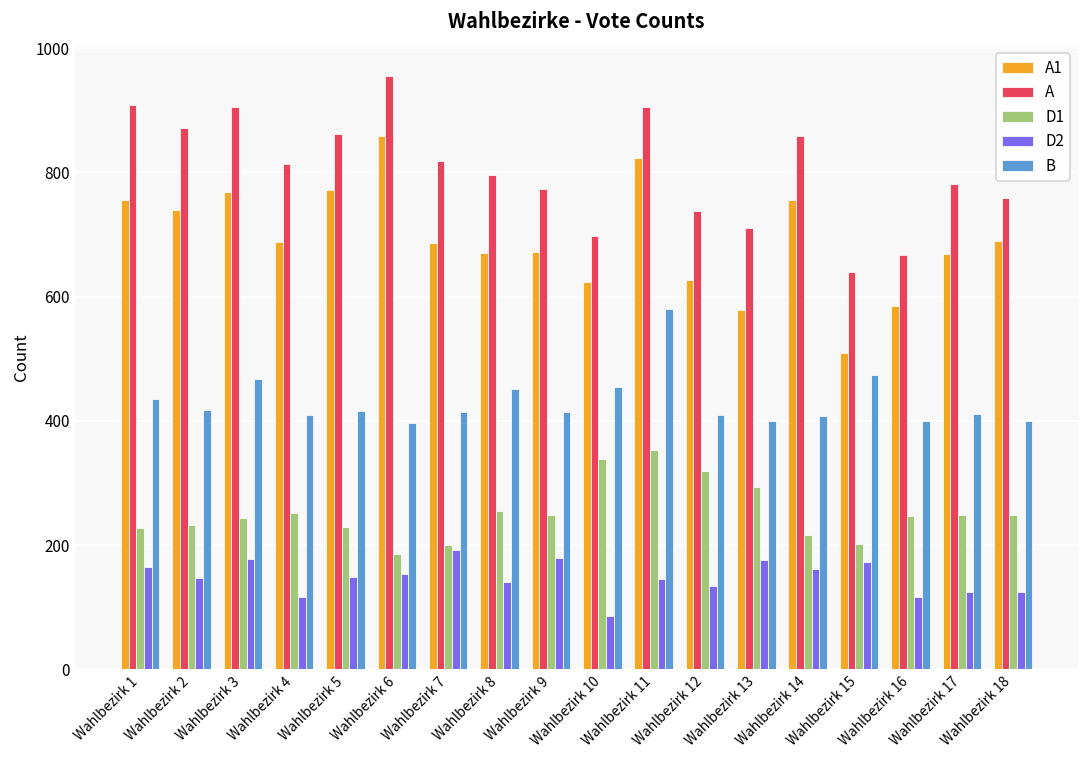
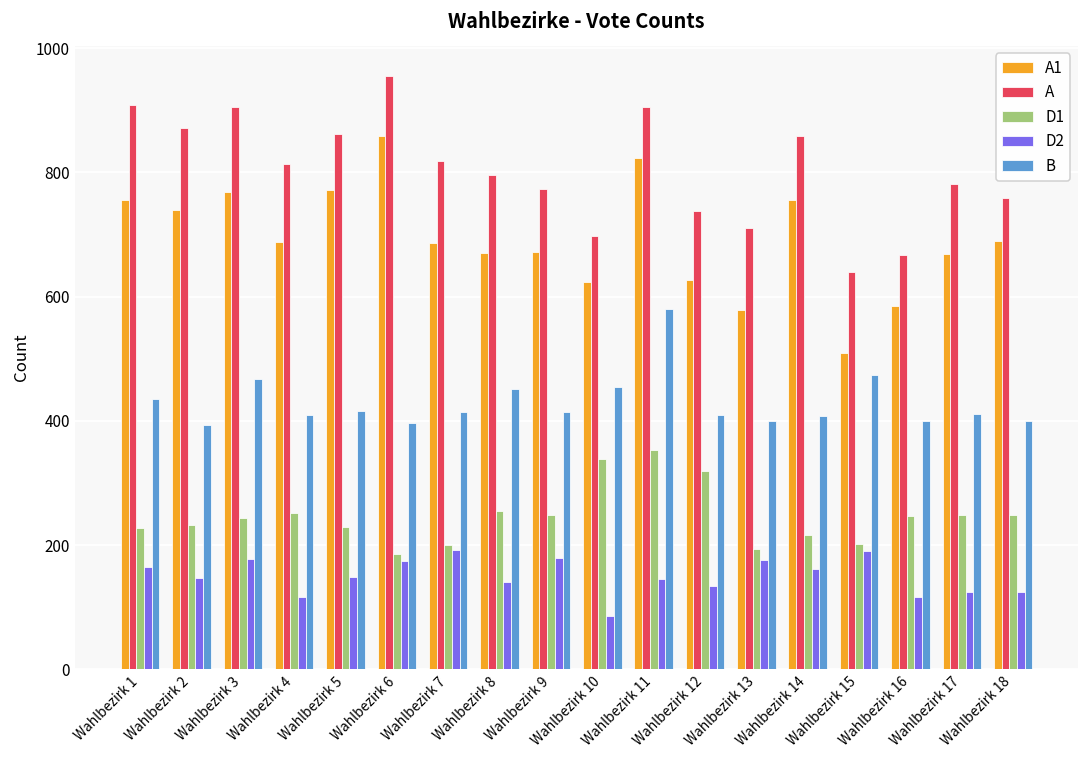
B, Wahlbezirk 2: 420 -> 390
D2, Wahlbezirk 6: 150 -> 180
D1, Wahlbezirk 13: 290 -> 190
D2, Wahlbezirk 15: 170 -> 190
